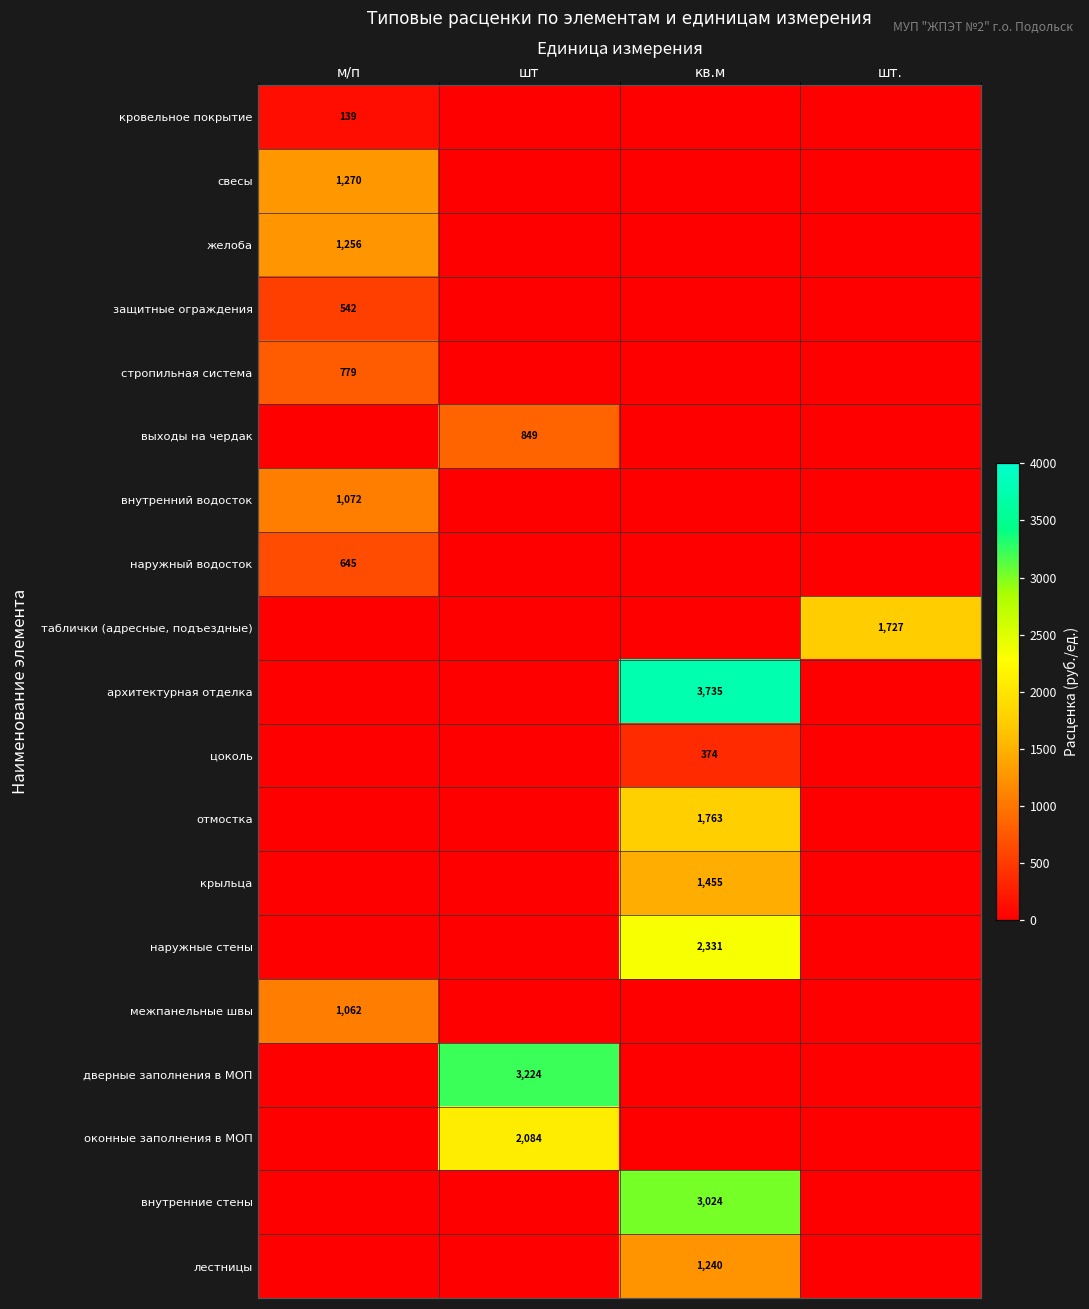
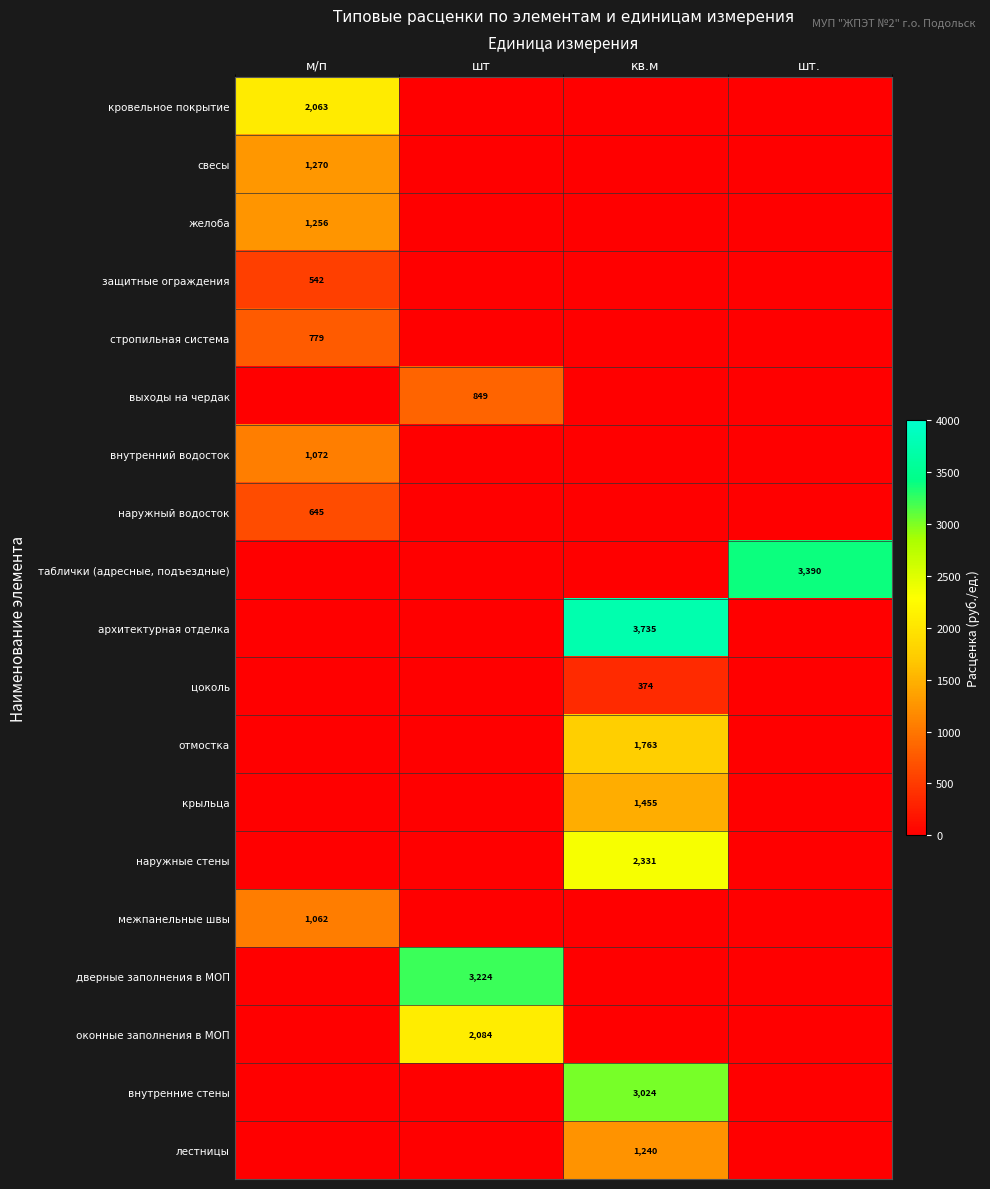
кровельное покрытие, м/п: 139 -> 2,063
таблички (адресные, подъездные), шт.: 1,727 -> 3,390
